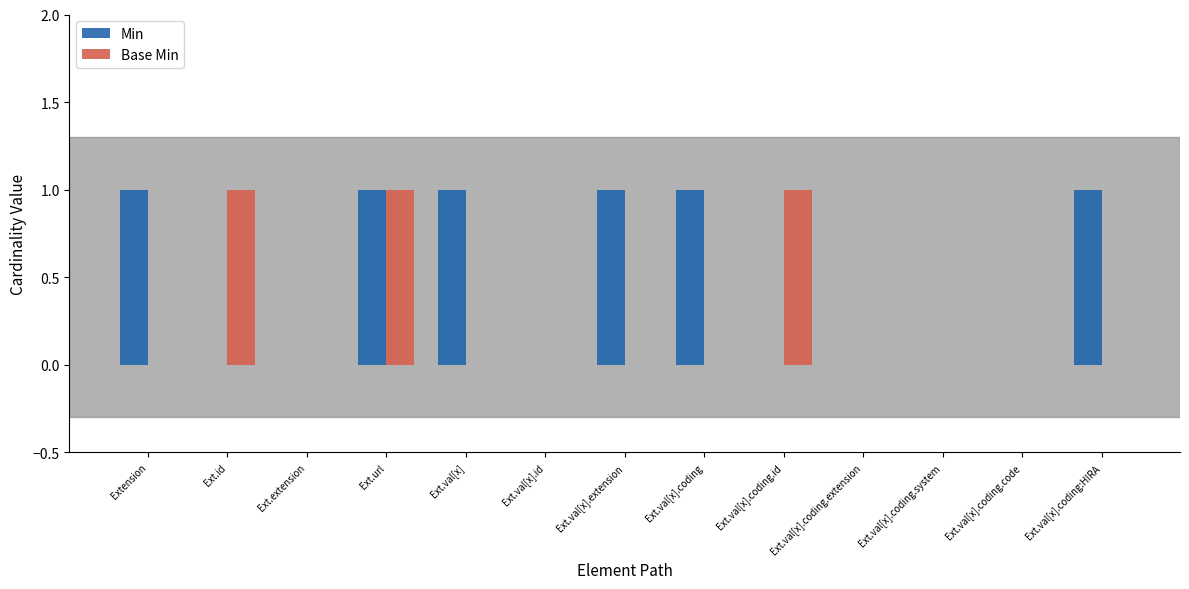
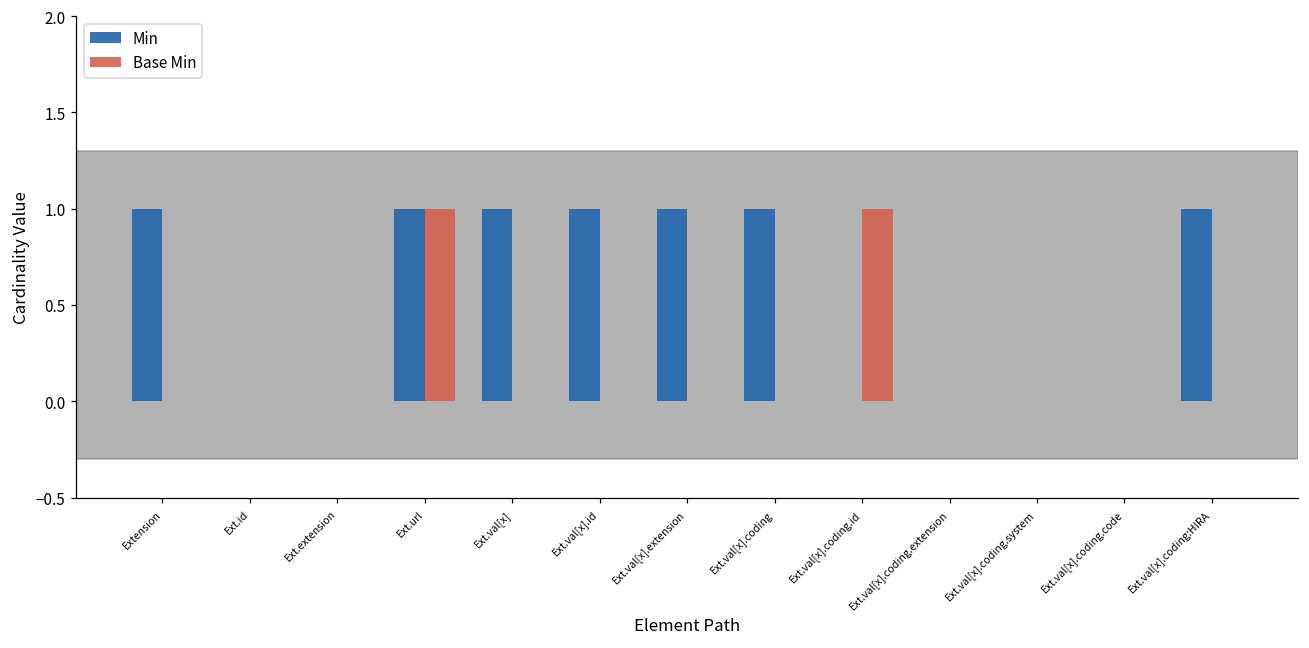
Base Min, Ext.id: 1 -> 0
Min, Ext.val[x].id: 0 -> 1
